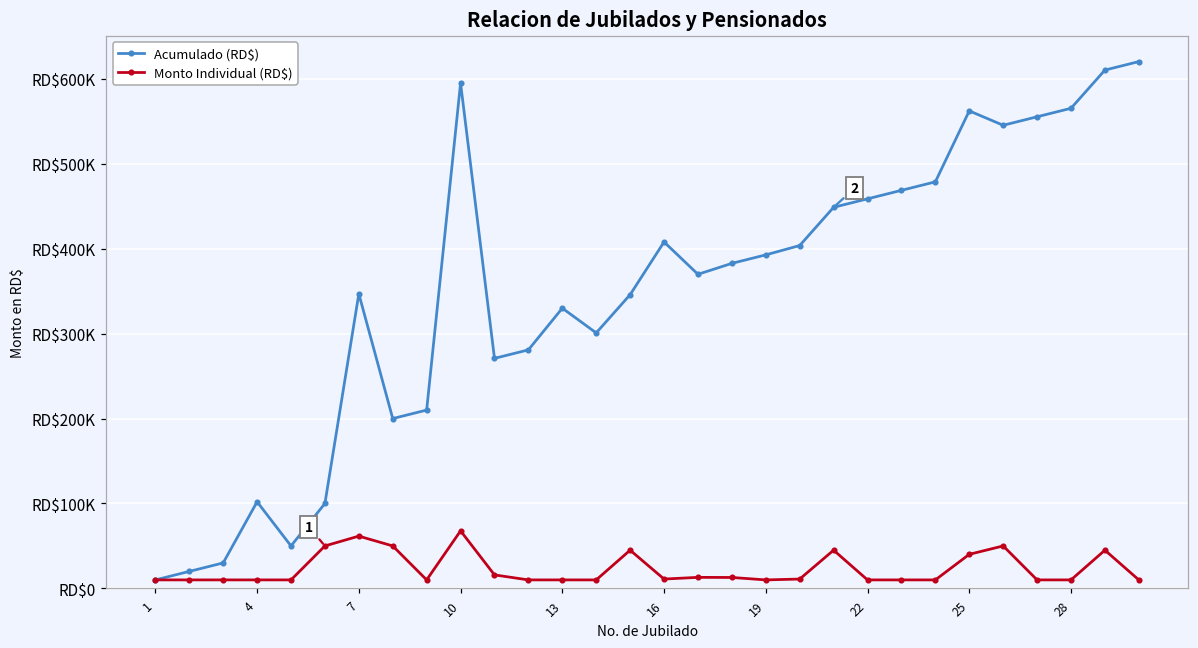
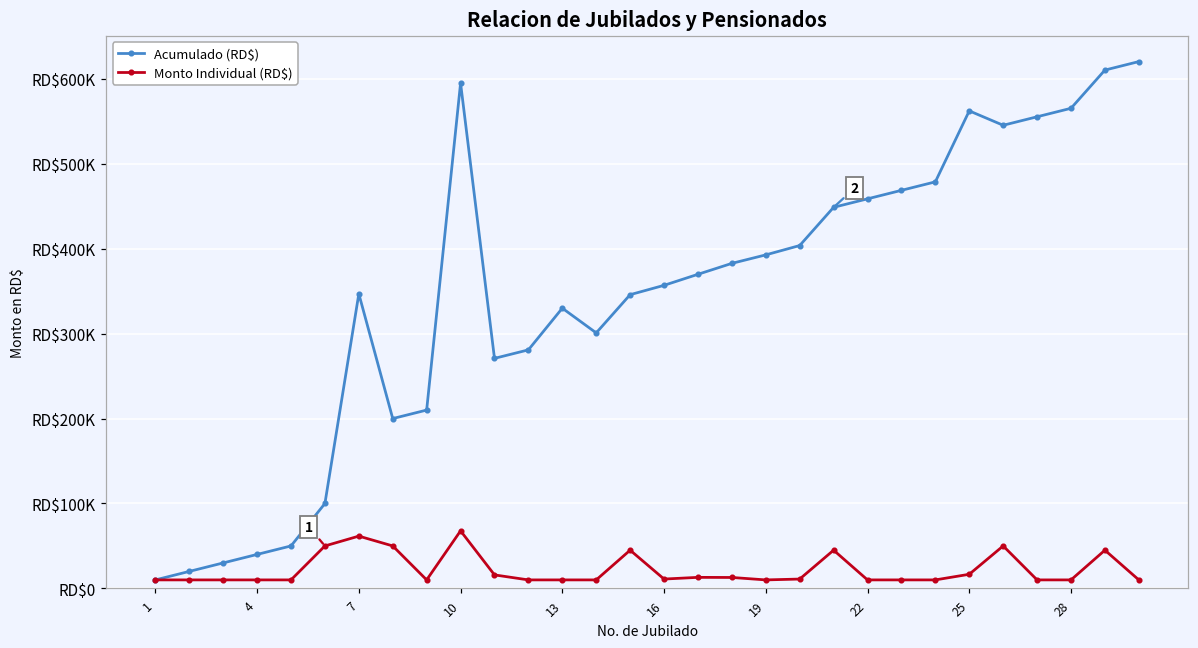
Acumulado (RD$), 4: RD$100000 -> RD$40000
Acumulado (RD$), 16: RD$410000 -> RD$360000
Monto Individual (RD$), 25: RD$40000 -> RD$20000
